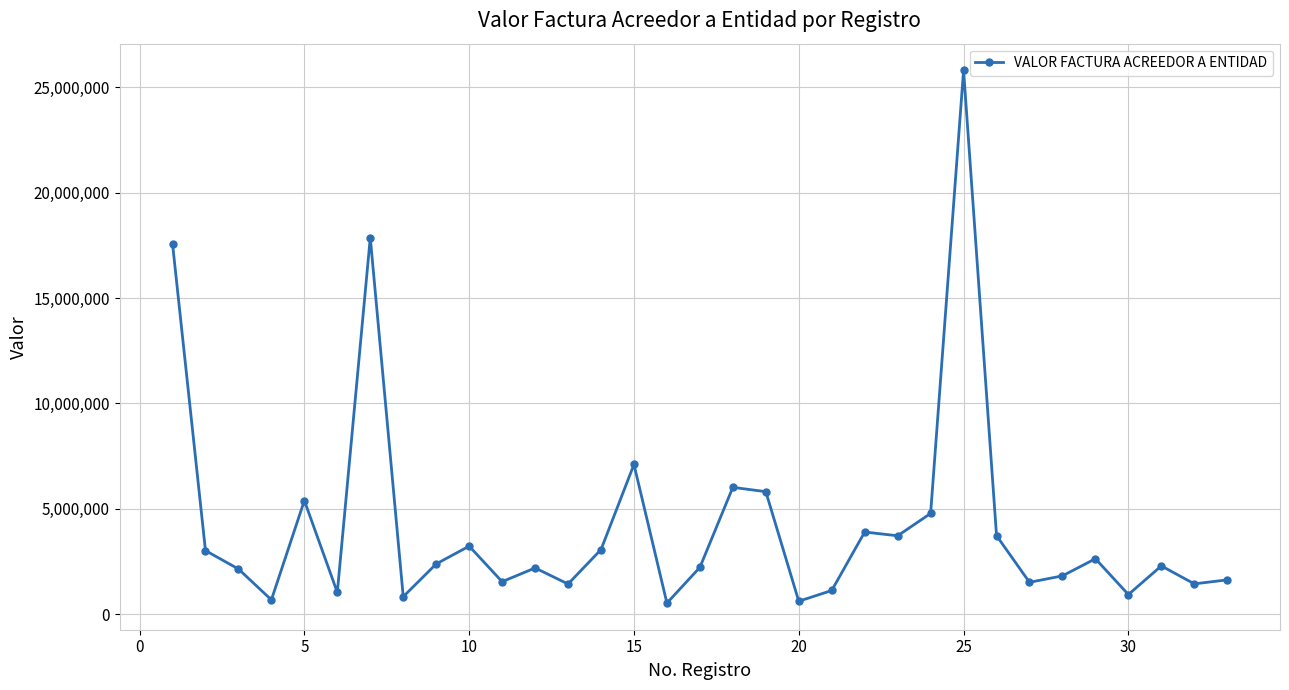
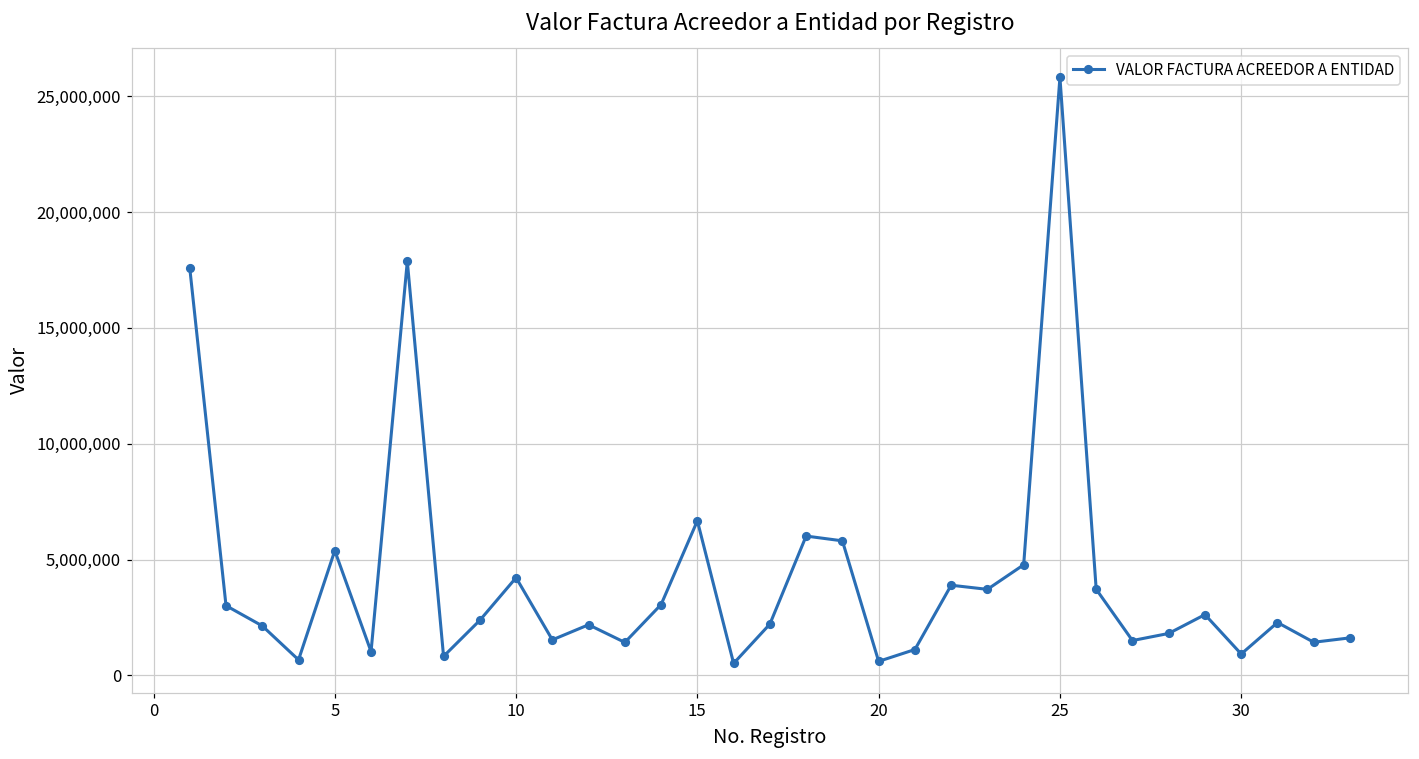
10: 3,200,000 -> 4,200,000
15: 7,100,000 -> 6,700,000
